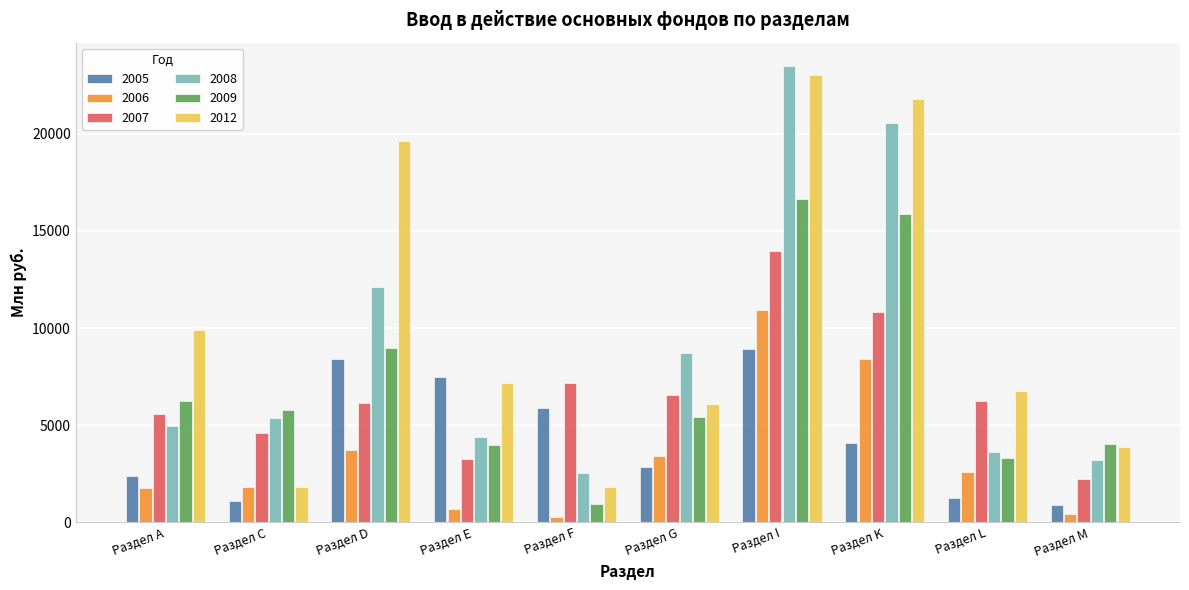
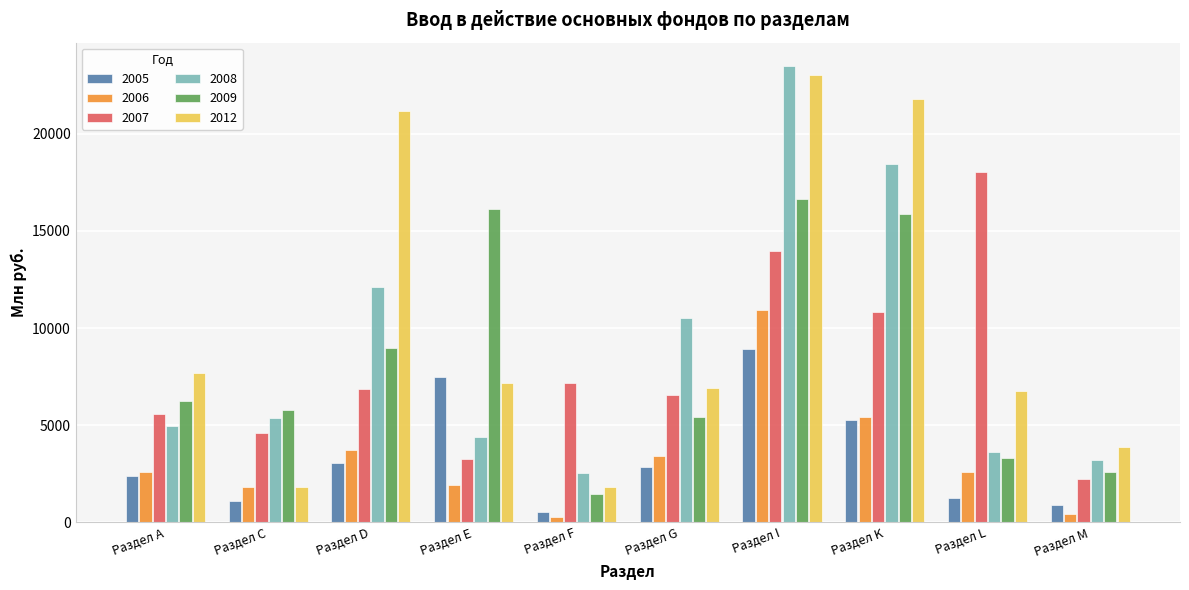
2006, Раздел А: 1800 -> 2600
2012, Раздел А: 9900 -> 7700
2005, Раздел D: 8400 -> 3000
2007, Раздел D: 6100 -> 6800
2012, Раздел D: 19700 -> 21200
2006, Раздел Е: 700 -> 1900
2009, Раздел Е: 4000 -> 16100
2005, Раздел F: 5900 -> 500
2009, Раздел F: 900 -> 1400
2008, Раздел G: 8700 -> 10500
2012, Раздел G: 6100 -> 6900
2005, Раздел K: 4100 -> 5300
2006, Раздел K: 8400 -> 5400
2008, Раздел K: 20600 -> 18400
2007, Раздел L: 6200 -> 18000
2009, Раздел M: 4000 -> 2600
